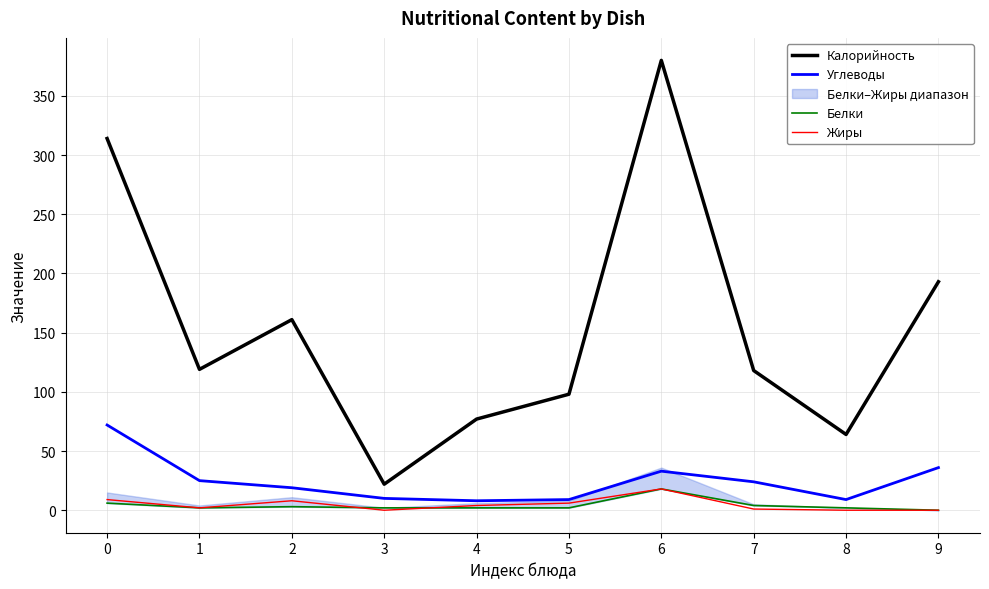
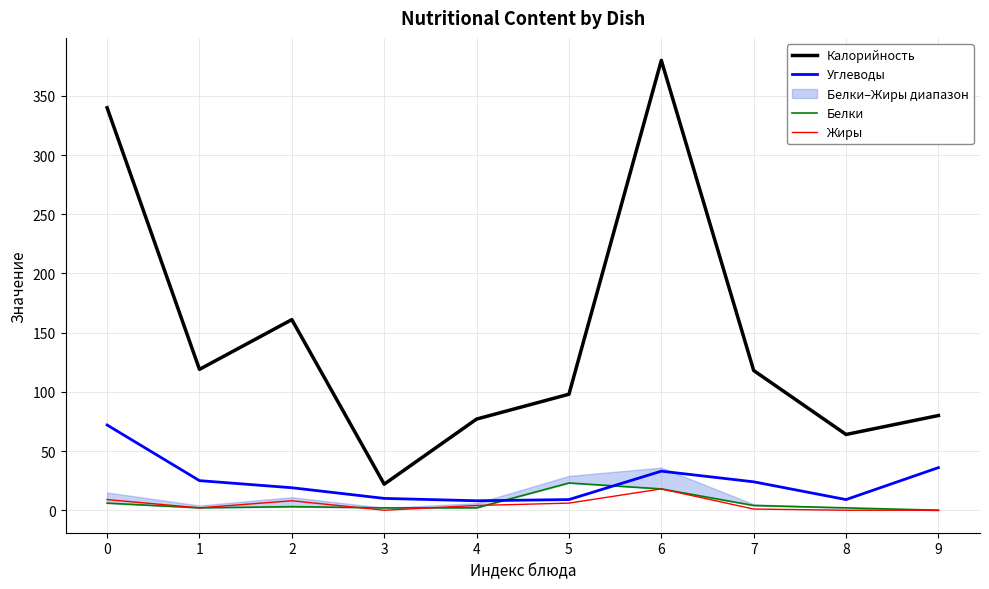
Калорийность, 0: 314 -> 340
Белки, 5: 2 -> 23
Калорийность, 9: 193 -> 80
